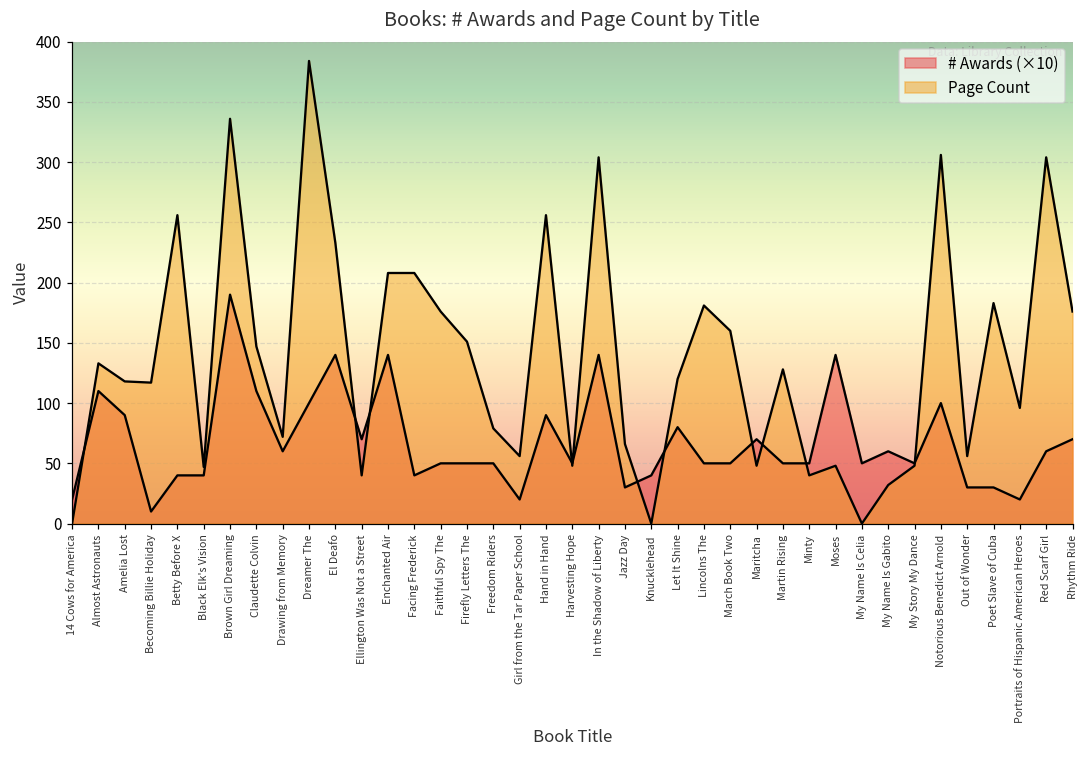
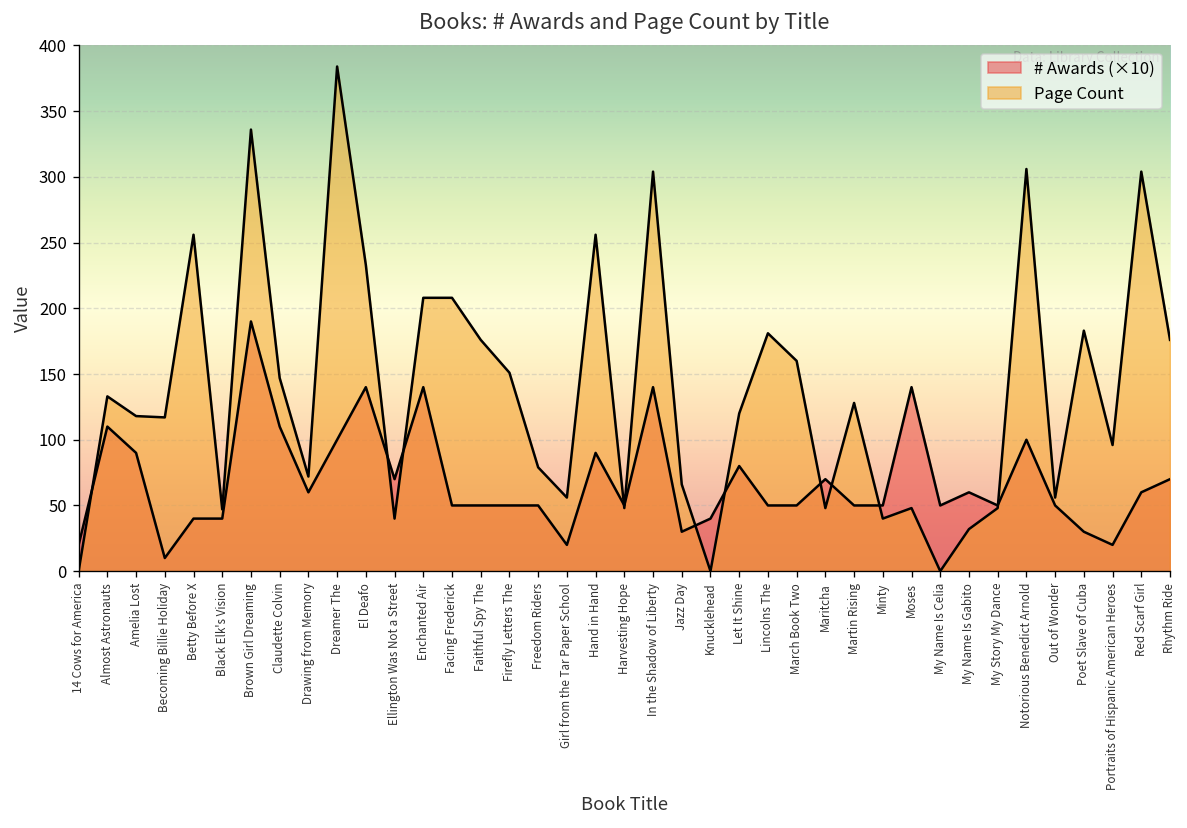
# Awards (×10), Facing Frederick: 40 -> 50
# Awards (×10), Out of Wonder: 30 -> 50
